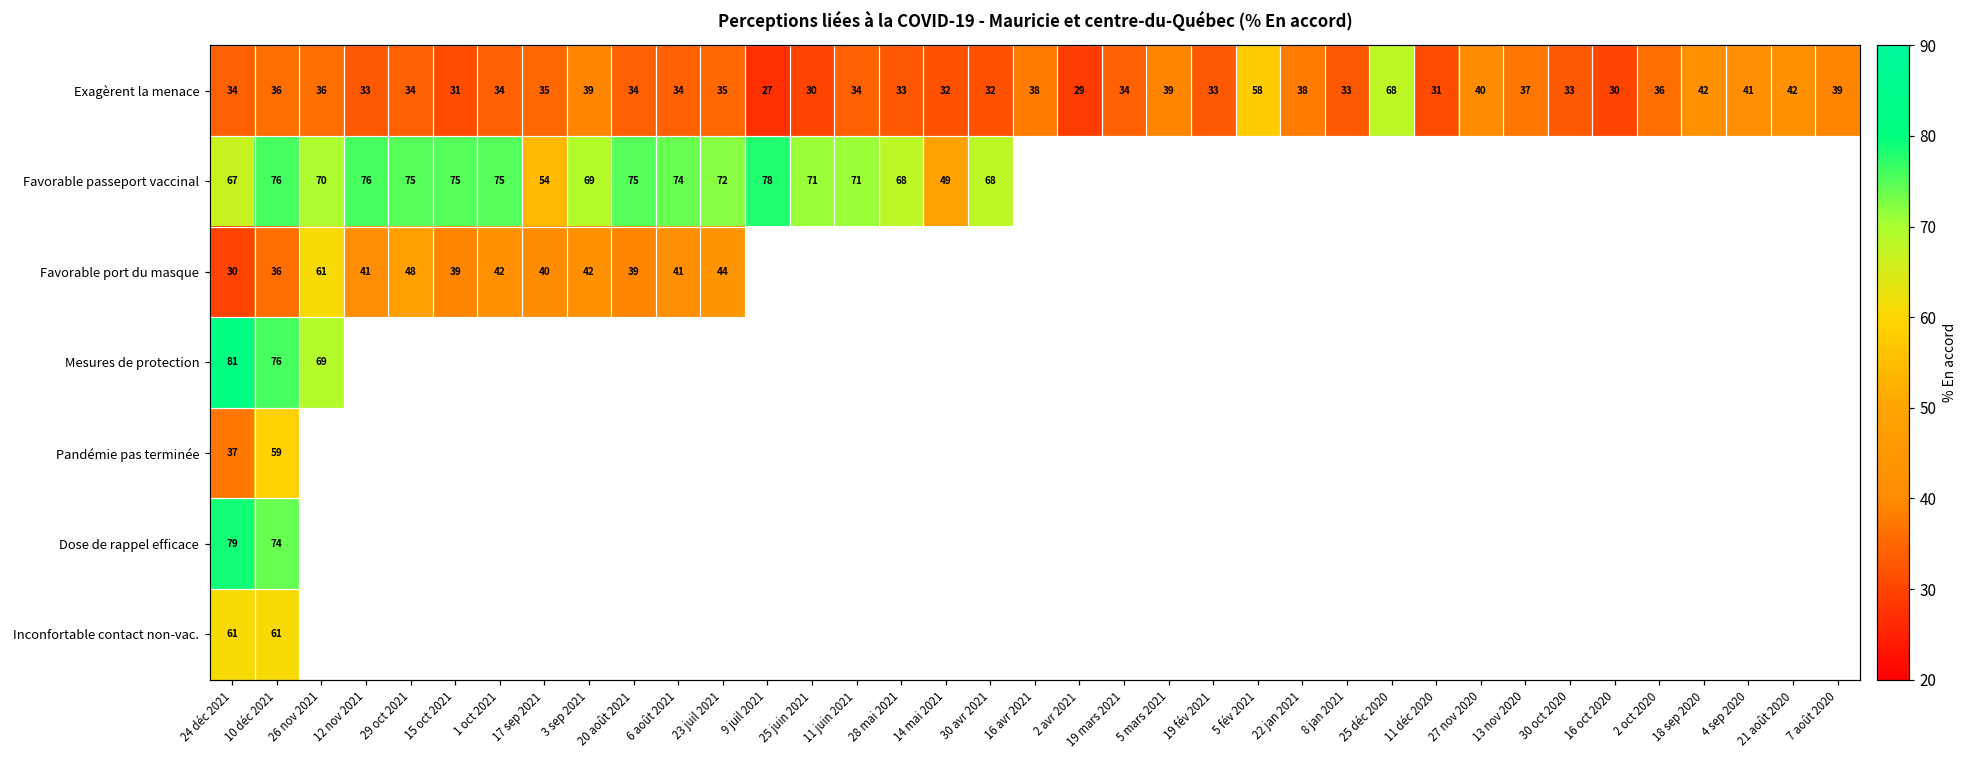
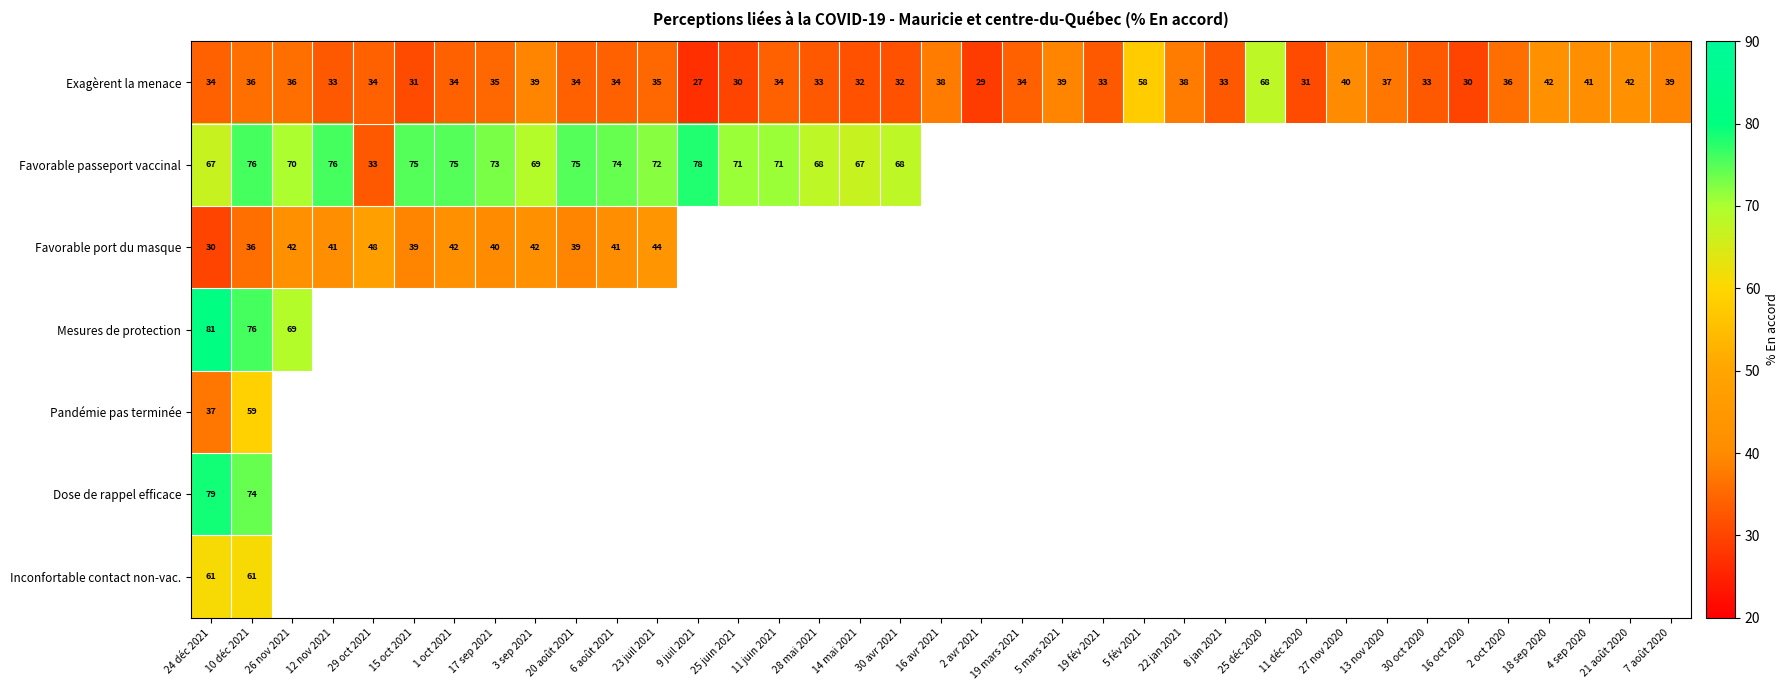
Favorable passeport vaccinal, 29 oct 2021: 75 -> 33
Favorable passeport vaccinal, 17 sep 2021: 54 -> 73
Favorable passeport vaccinal, 14 mai 2021: 49 -> 67
Favorable port du masque, 26 nov 2021: 61 -> 42
